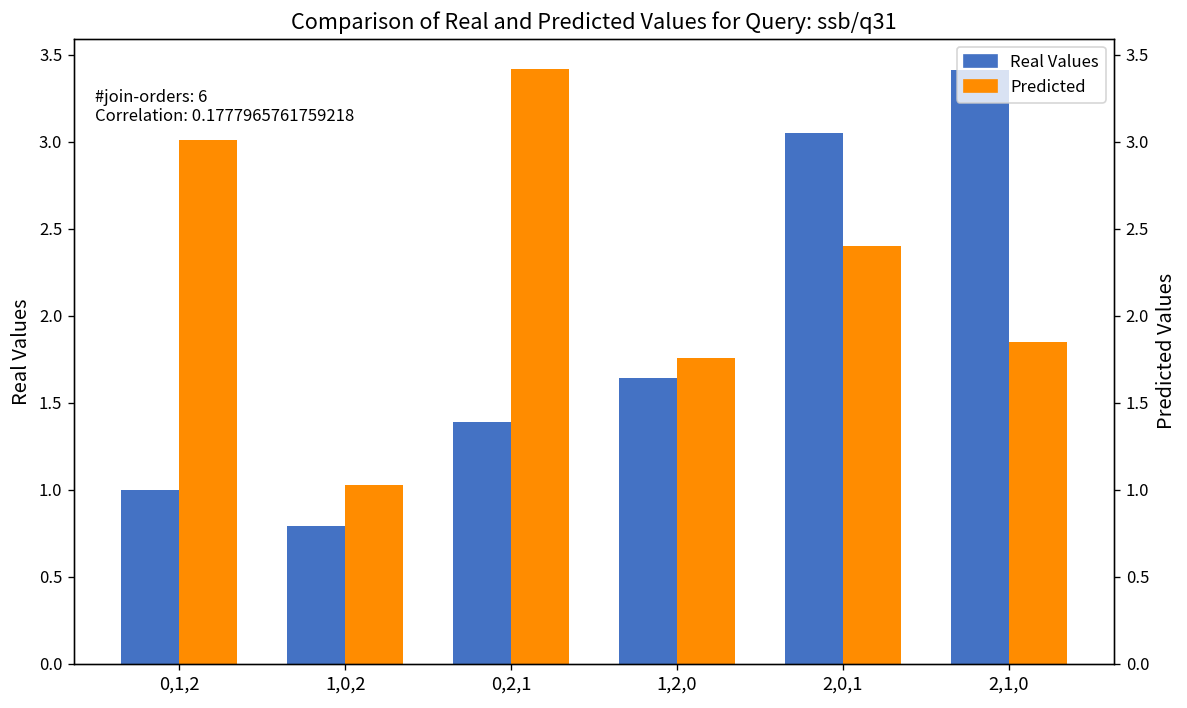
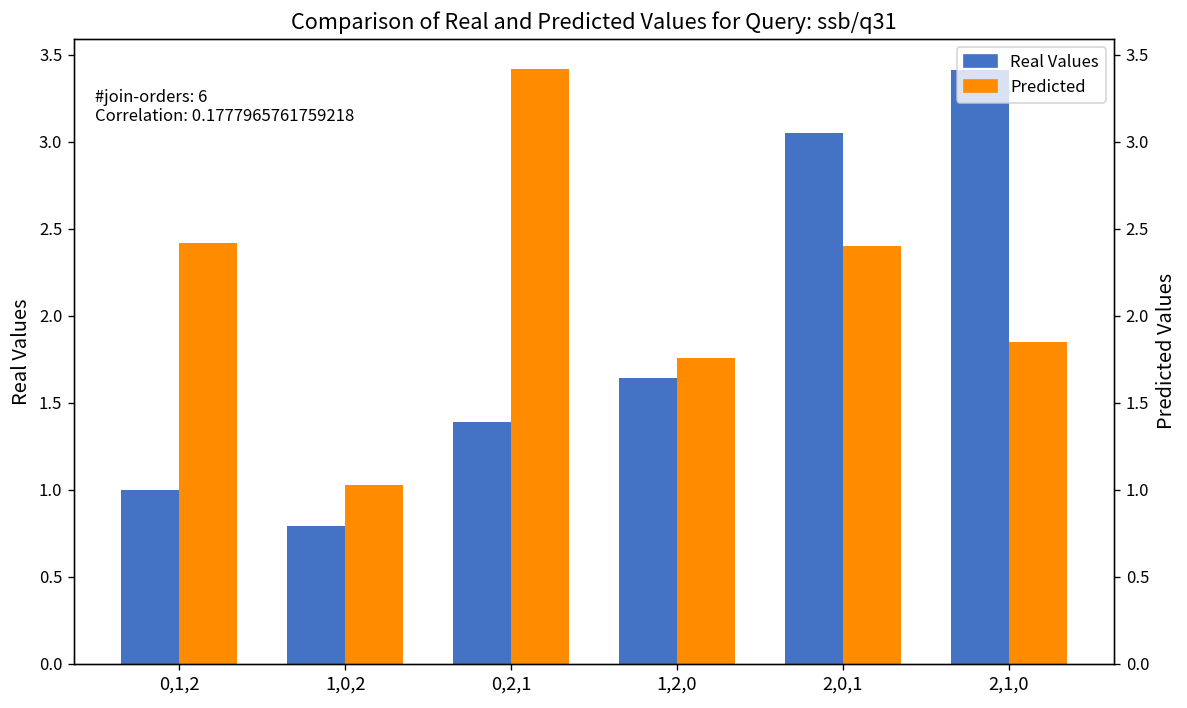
Predicted, 0,1,2: 3.01 -> 2.42
